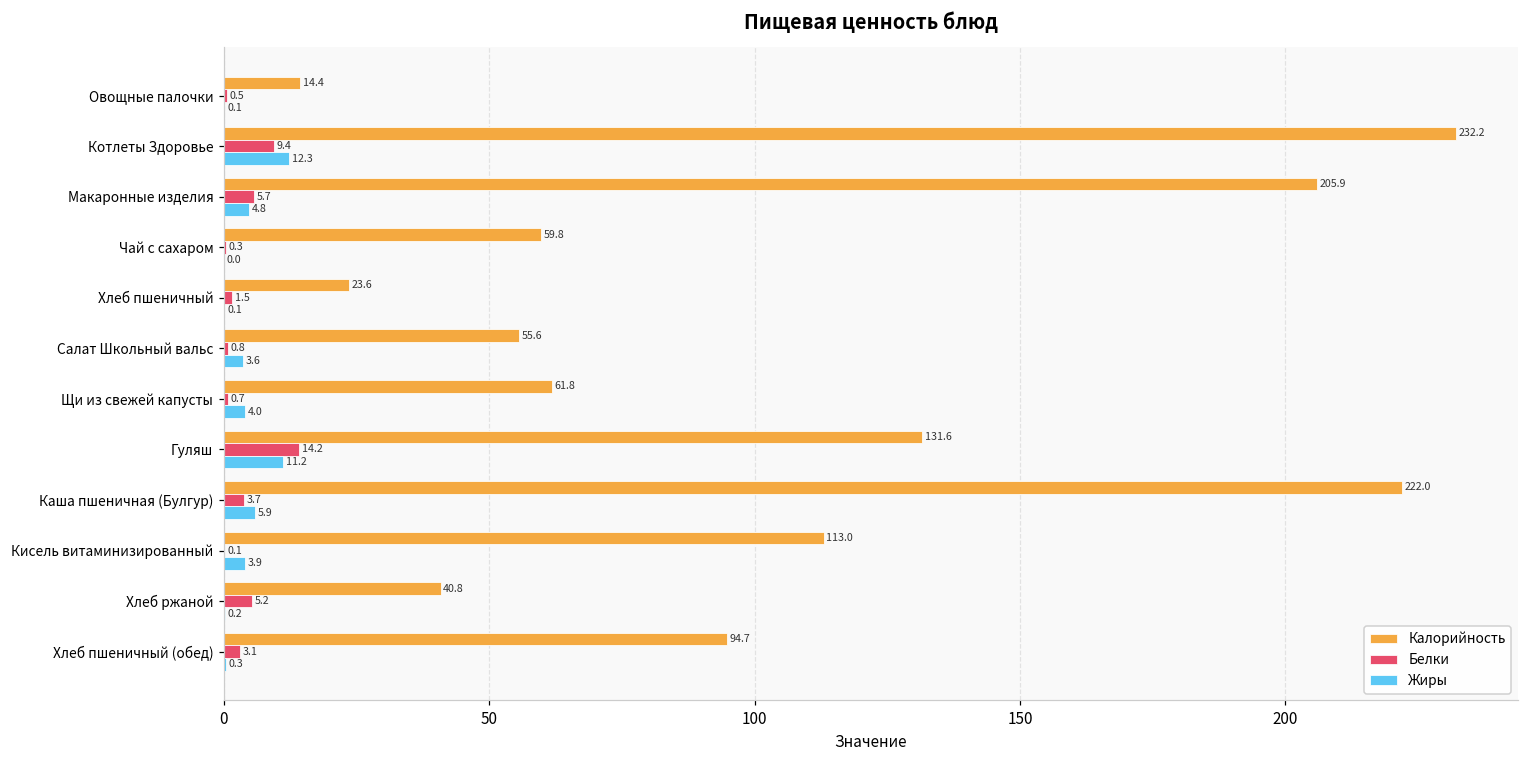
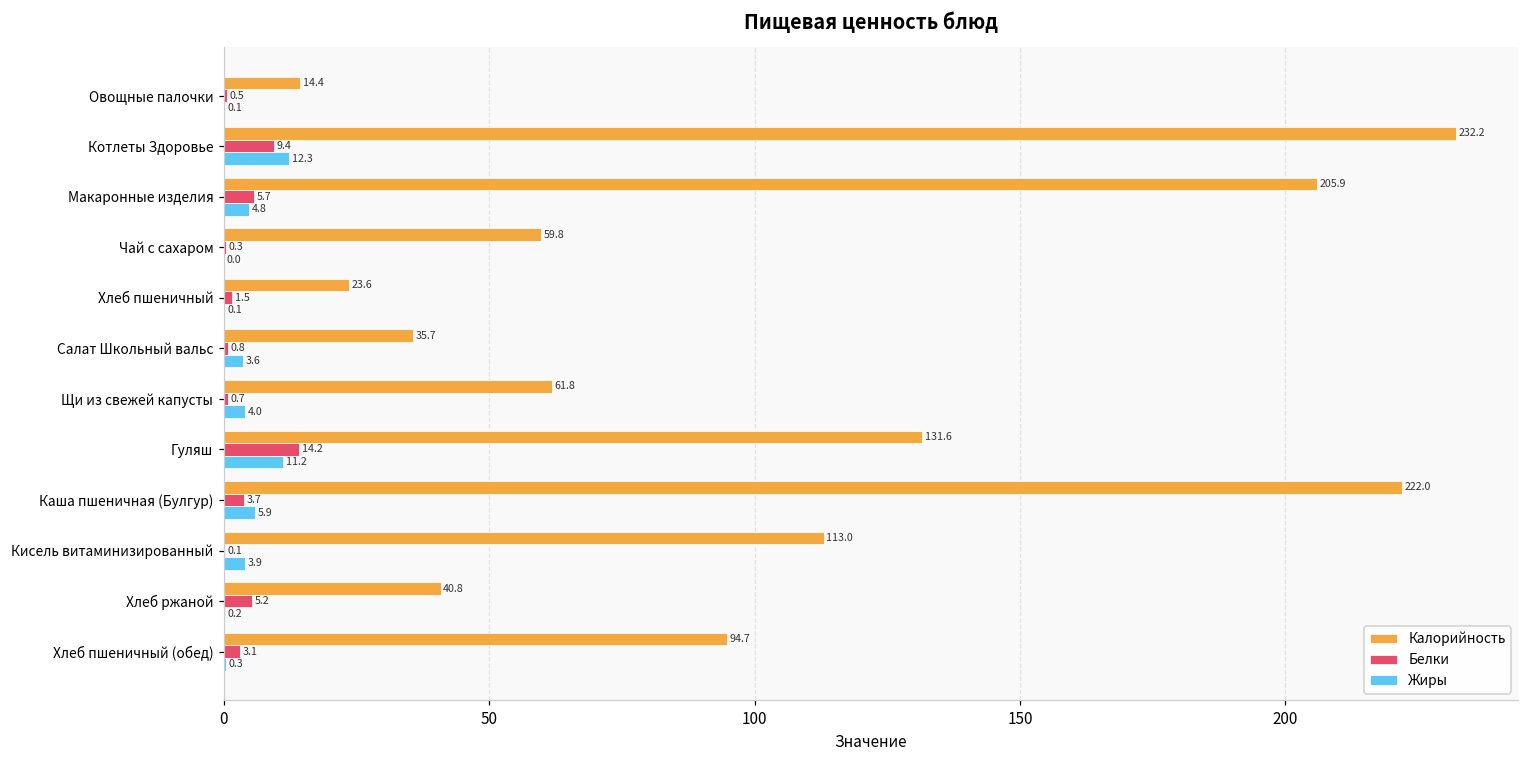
Калорийность, Салат Школьный вальс: 55.6 -> 35.7
